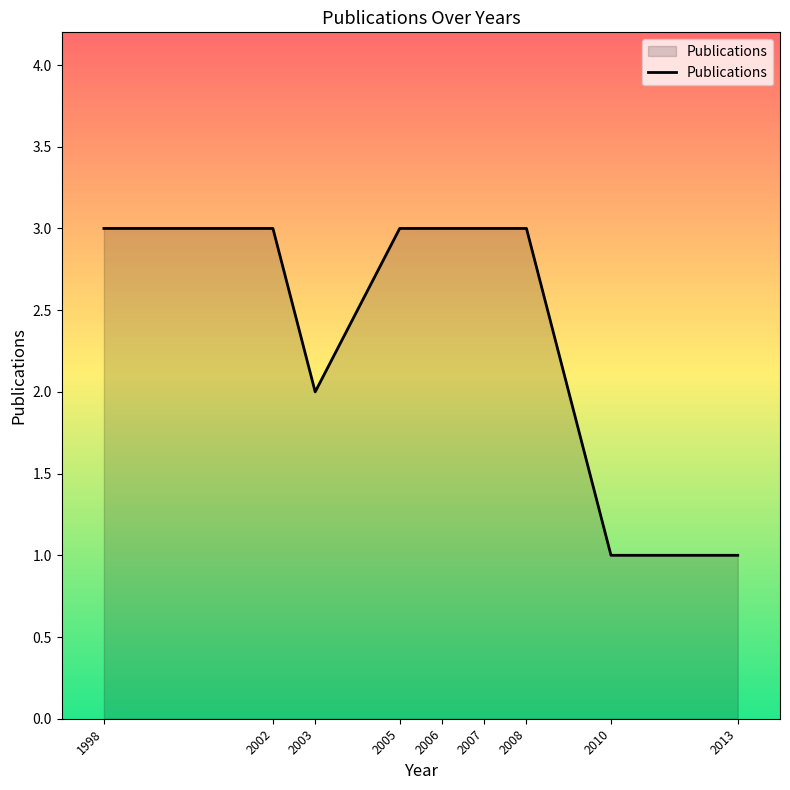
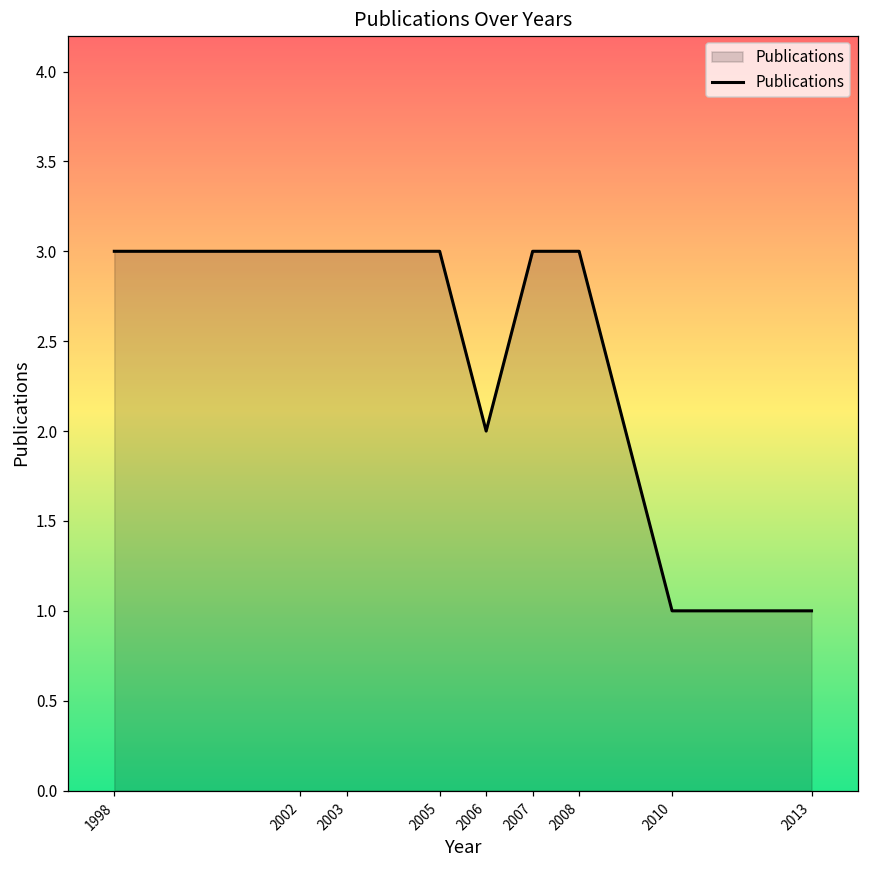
2003: 2 -> 3
2006: 3 -> 2
